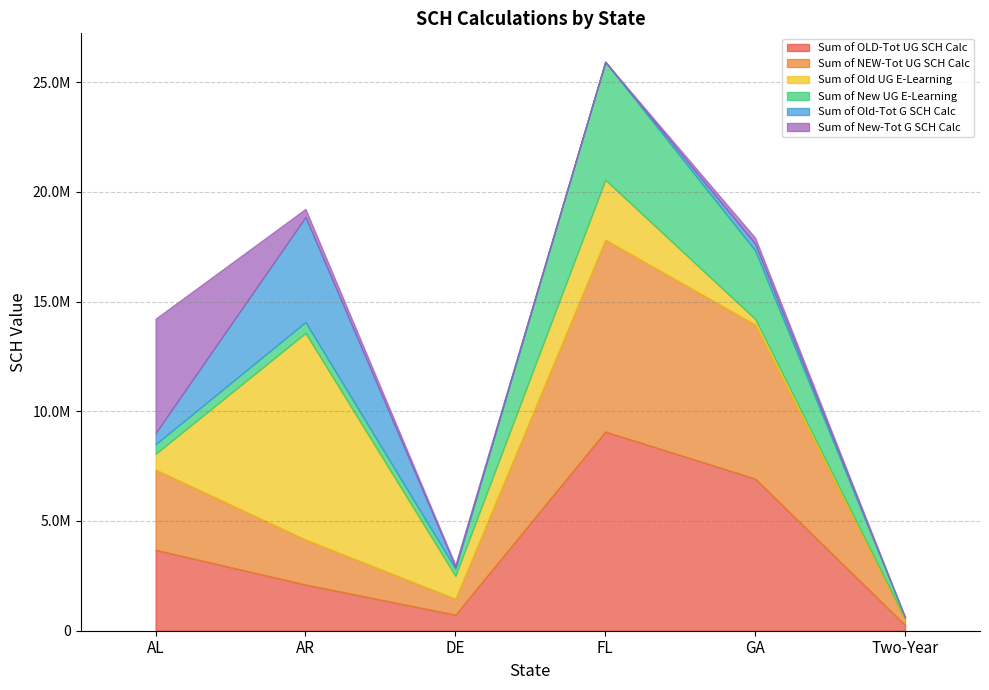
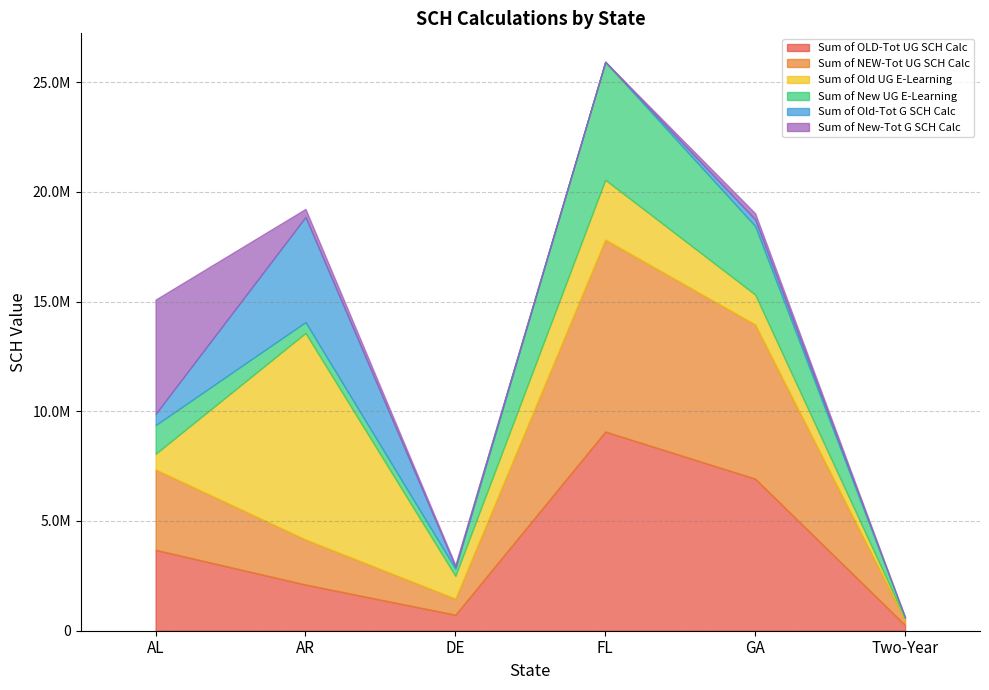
Sum of New UG E-Learning, AL: 400000 -> 1300000
Sum of Old UG E-Learning, GA: 200000 -> 1400000
